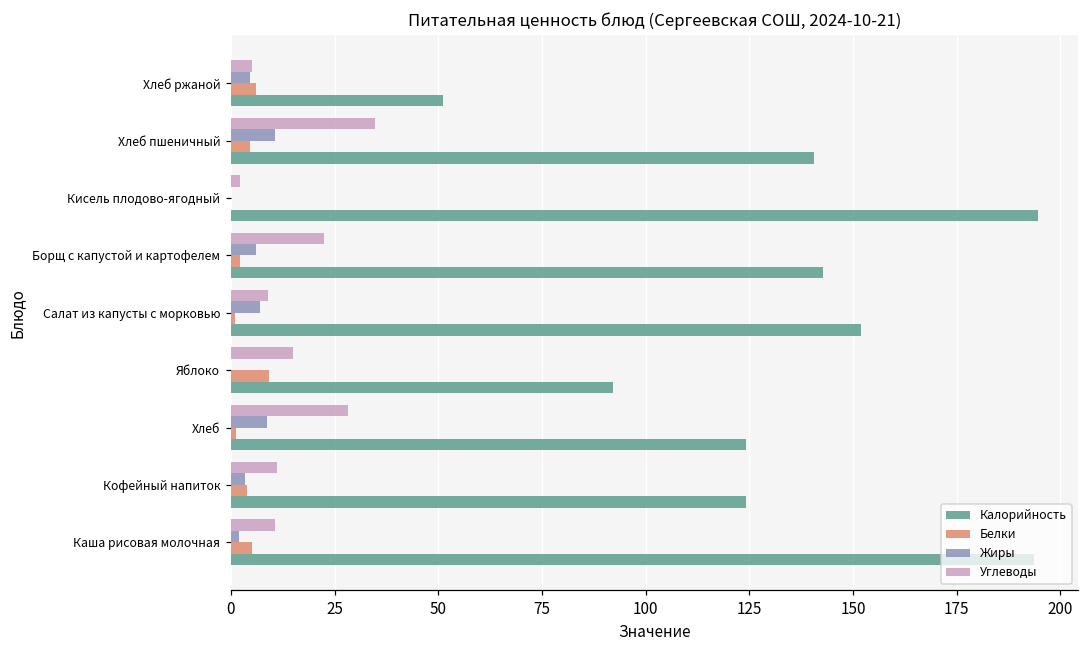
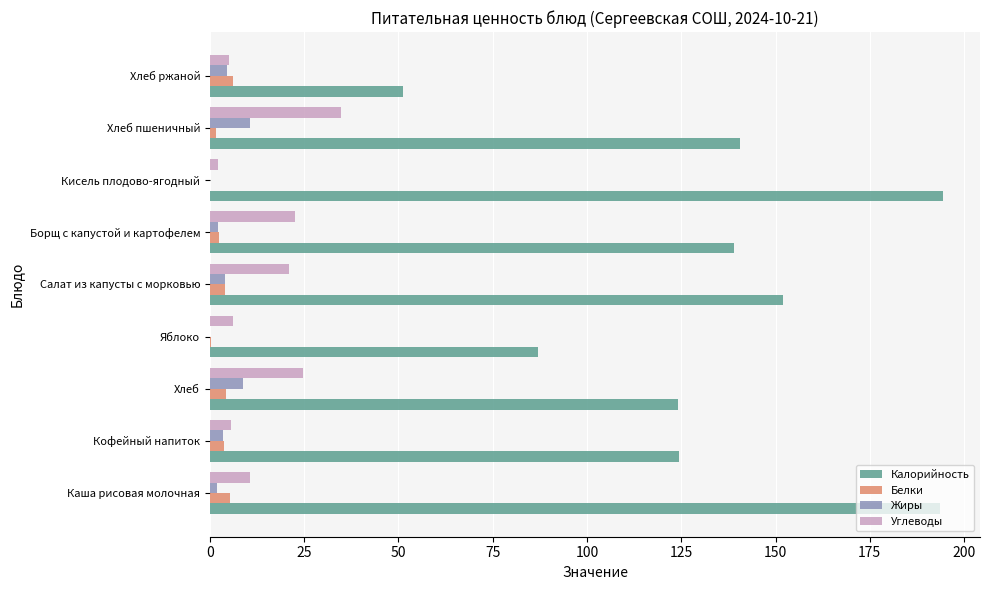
Белки, Хлеб пшеничный: 5 -> 2
Жиры, Борщ с капустой и картофелем: 6 -> 2
Калорийность, Борщ с капустой и картофелем: 143 -> 139
Углеводы, Салат из капусты с морковью: 9 -> 21
Жиры, Салат из капусты с морковью: 7 -> 4
Белки, Салат из капусты с морковью: 1 -> 4
Углеводы, Яблоко: 15 -> 6
Белки, Яблоко: 9 -> 0
Калорийность, Яблоко: 92 -> 87
Углеводы, Хлеб: 28 -> 25
Белки, Хлеб: 1 -> 4
Углеводы, Кофейный напиток: 11 -> 6
